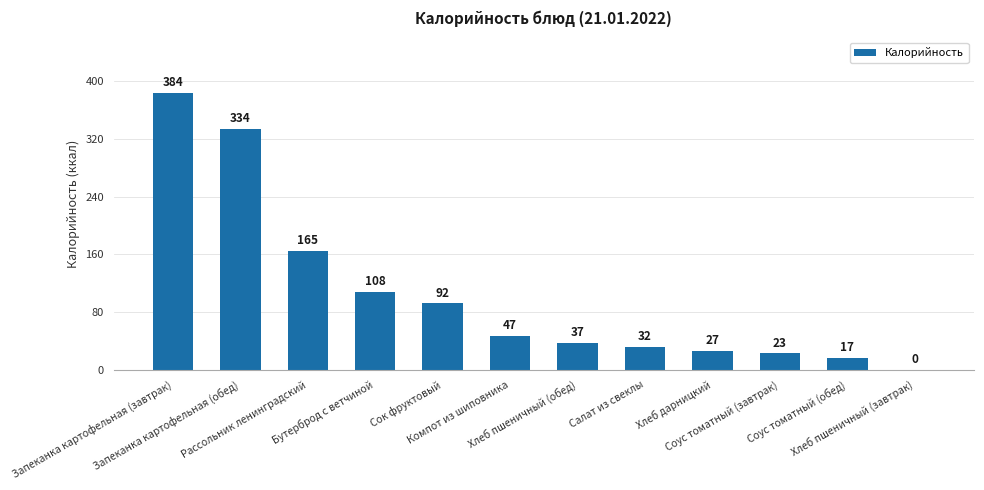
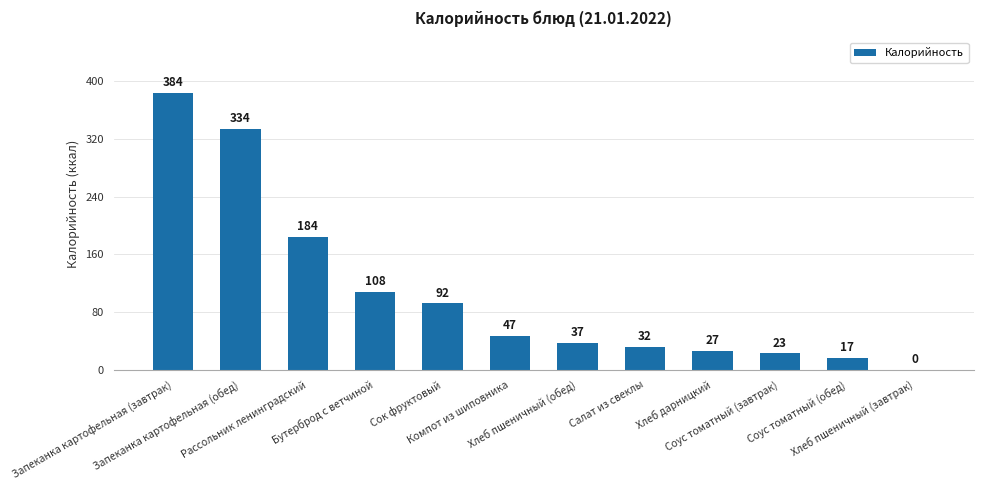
Рассольник ленинградский: 165 -> 184
